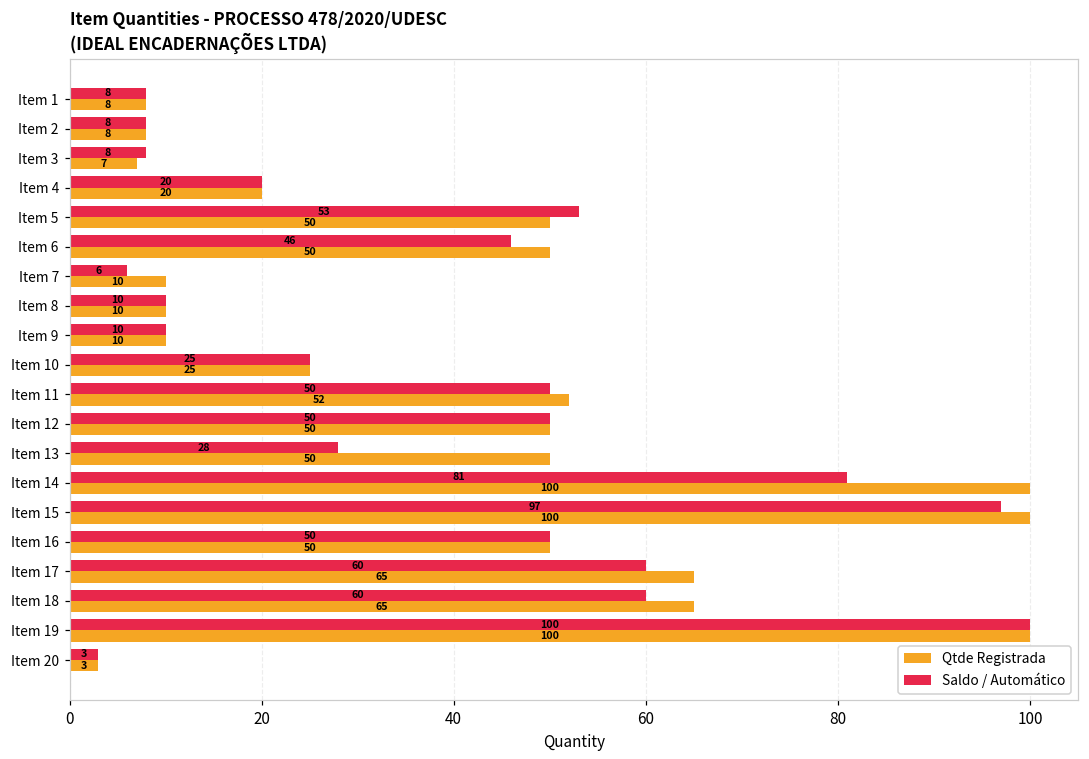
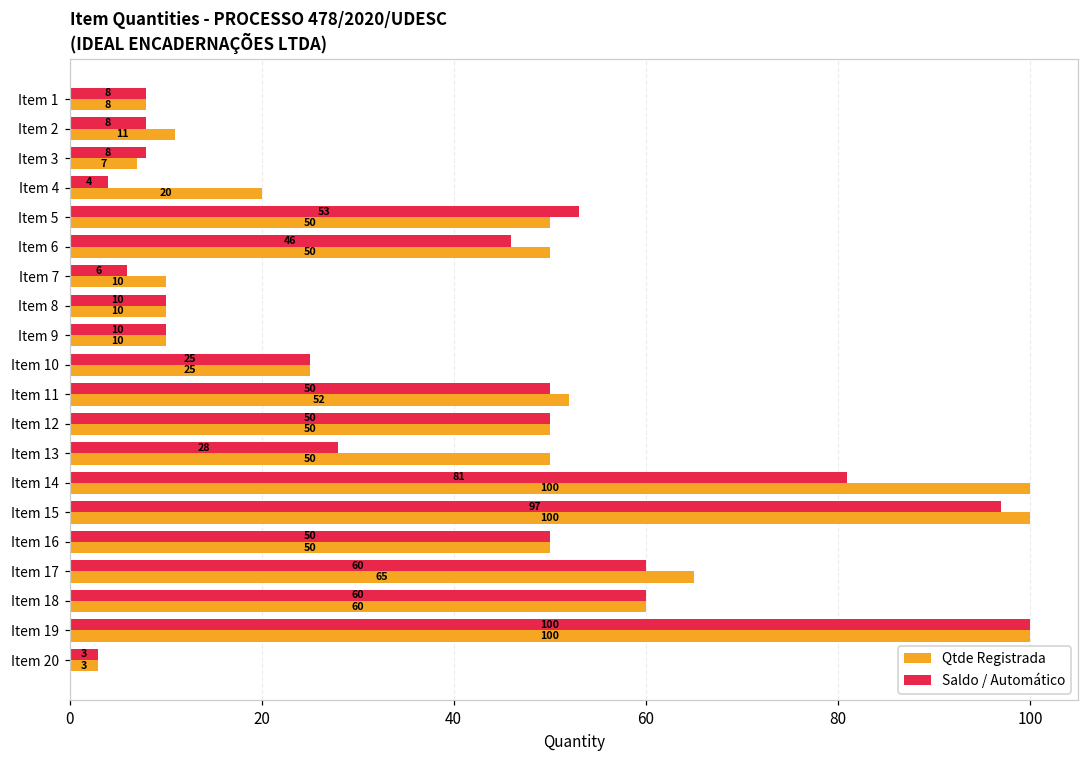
Qtde Registrada, Item 2: 8 -> 11
Saldo / Automático, Item 4: 20 -> 4
Qtde Registrada, Item 18: 65 -> 60
